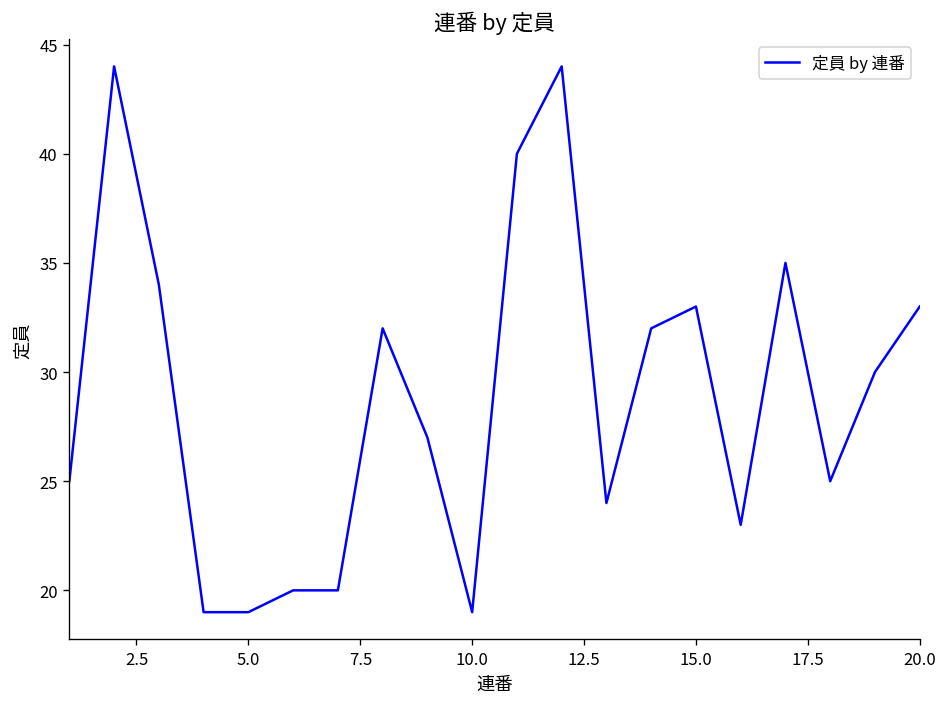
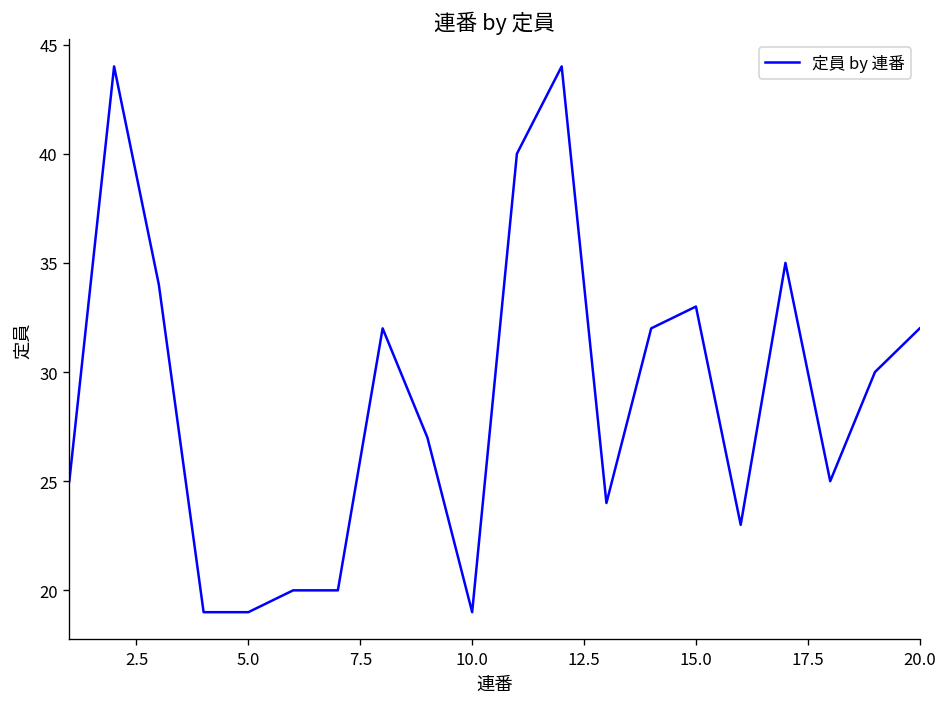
20.0: 33 -> 32
